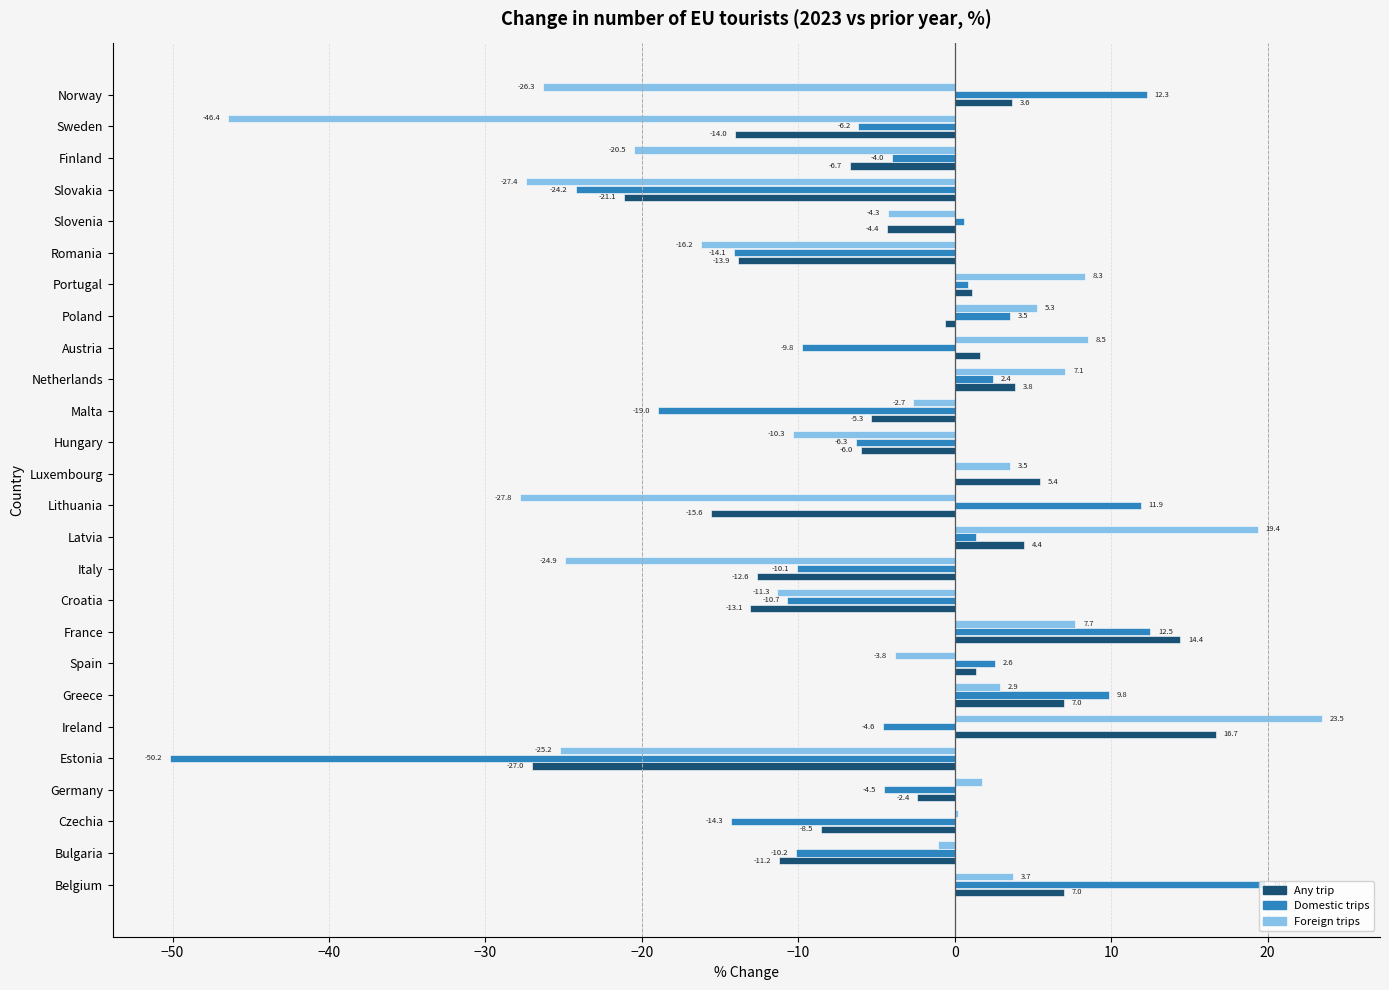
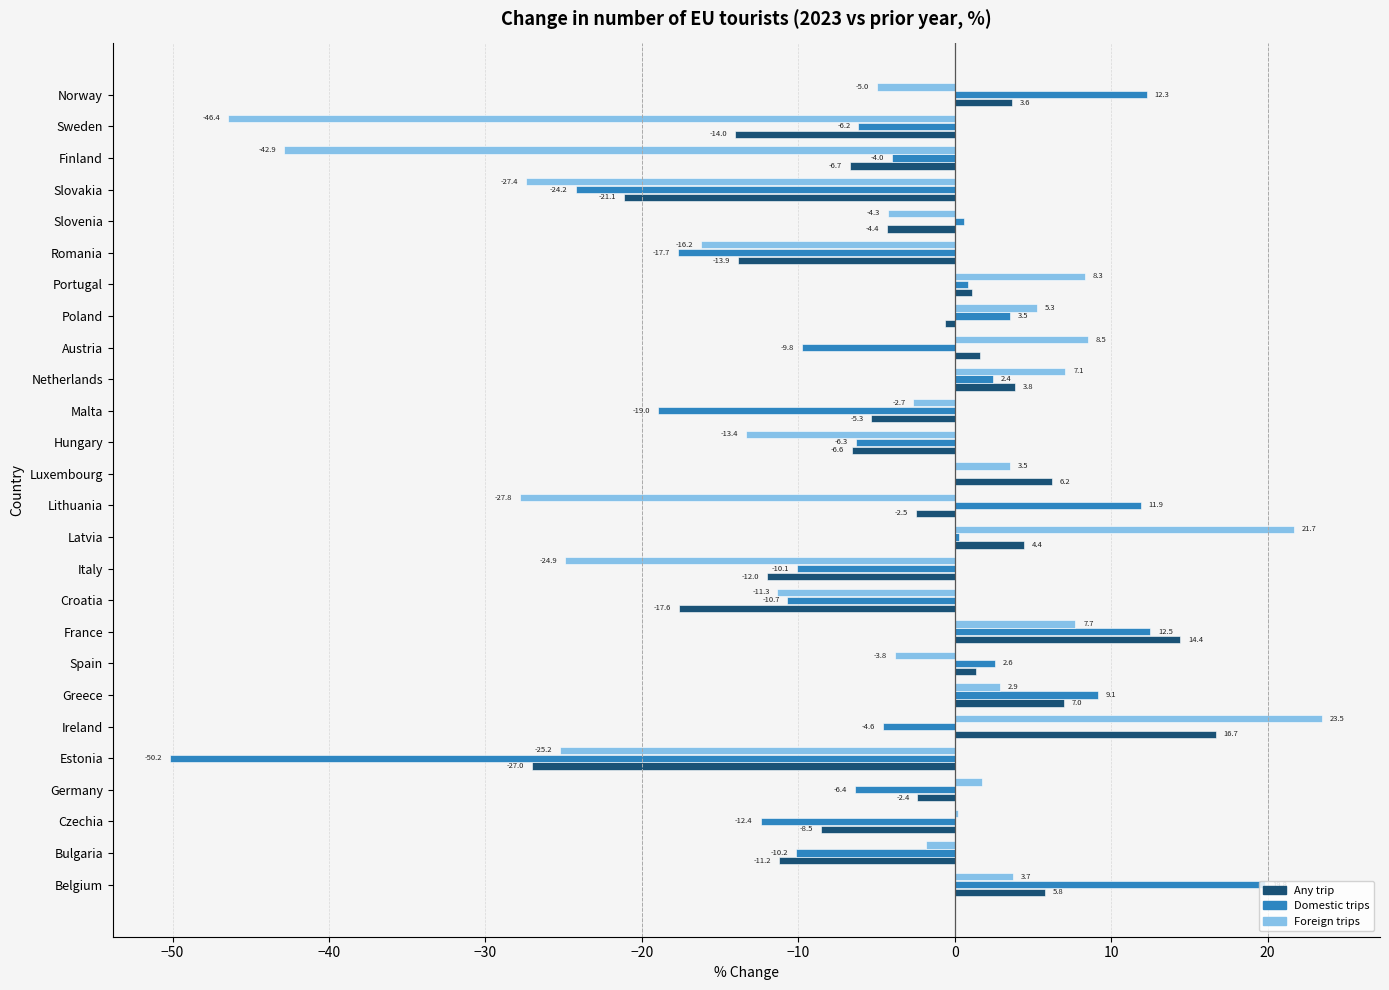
Foreign trips, Norway: -26.3 -> -5.0
Foreign trips, Finland: -20.5 -> -42.9
Domestic trips, Romania: -14.1 -> -17.7
Foreign trips, Hungary: -10.3 -> -13.4
Any trip, Hungary: -6.0 -> -6.6
Any trip, Luxembourg: 5.4 -> 6.2
Any trip, Lithuania: -15.6 -> -2.5
Foreign trips, Latvia: 19.4 -> 21.7
Domestic trips, Latvia: 1.3 -> 0.3
Any trip, Italy: -12.6 -> -12.0
Any trip, Croatia: -13.1 -> -17.6
Domestic trips, Greece: 9.8 -> 9.1
Domestic trips, Germany: -4.5 -> -6.4
Domestic trips, Czechia: -14.3 -> -12.4
Foreign trips, Bulgaria: -1.1 -> -1.9
Any trip, Belgium: 7.0 -> 5.8
